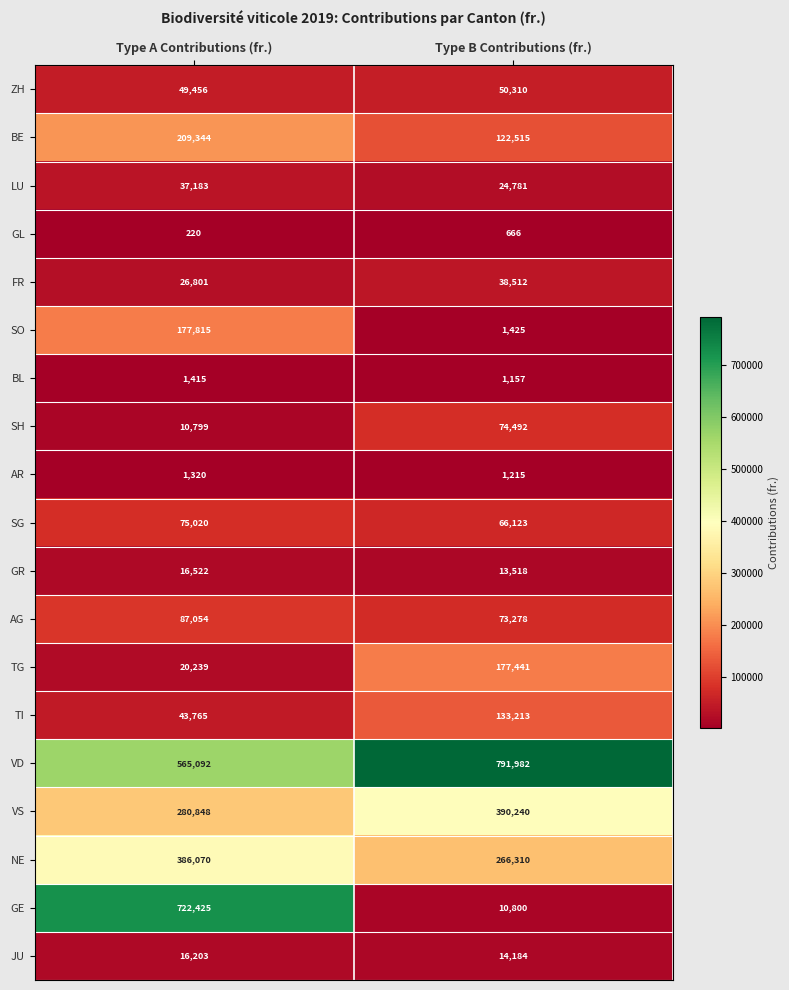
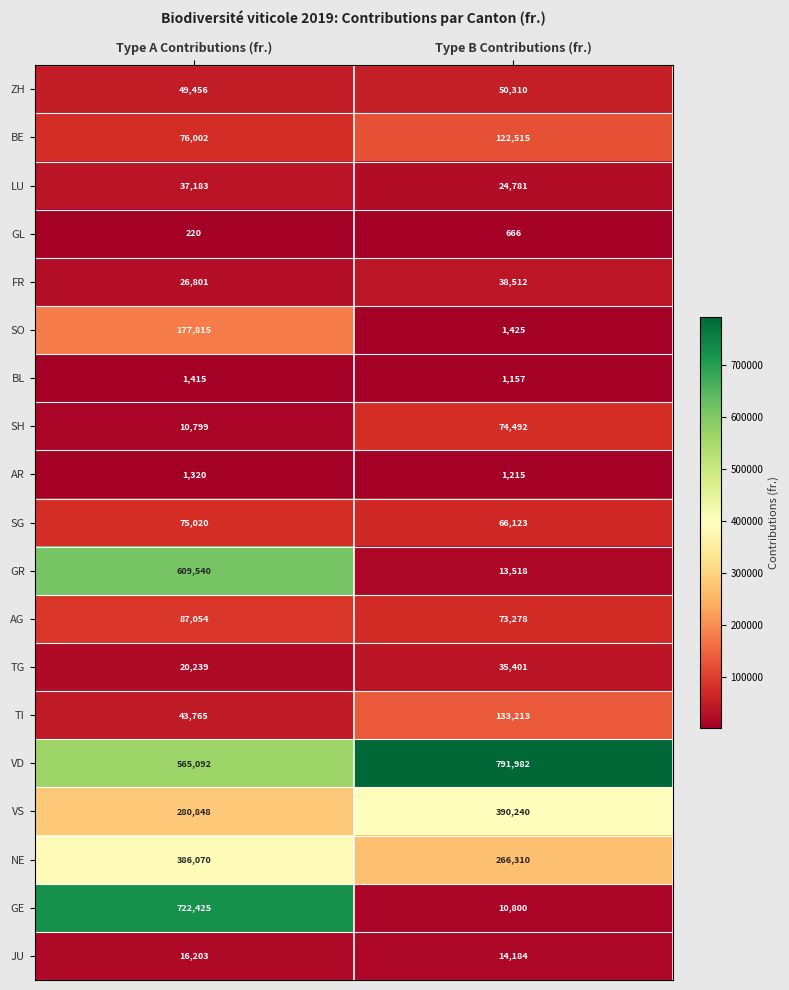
BE, Type A Contributions (fr.): 209,344 -> 76,002
GR, Type A Contributions (fr.): 16,522 -> 609,540
TG, Type B Contributions (fr.): 177,441 -> 35,401
